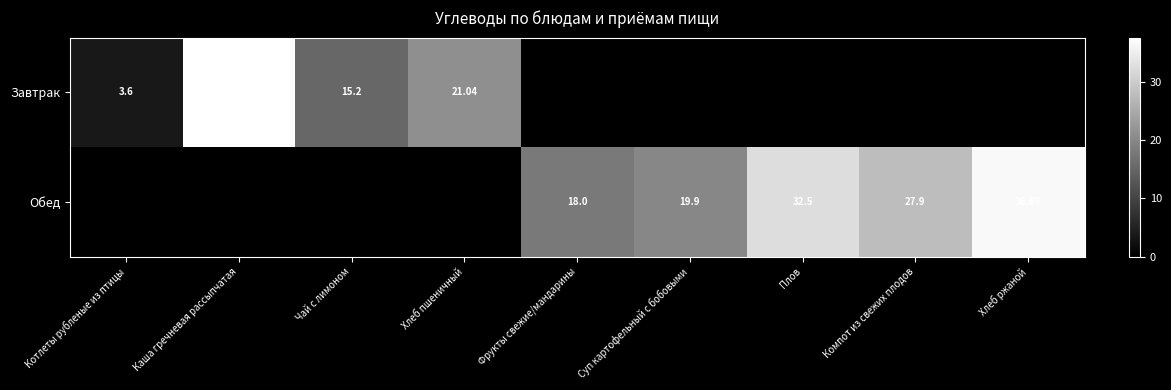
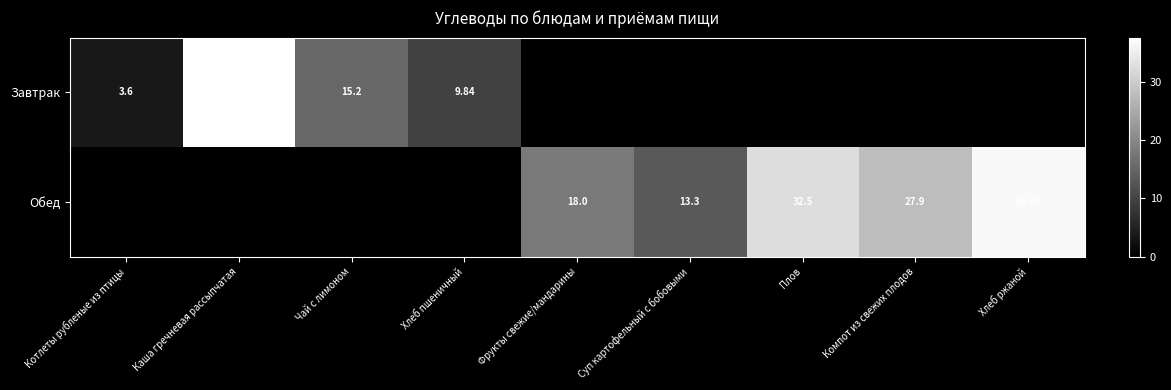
Завтрак, Хлеб пшеничный: 21.04 -> 9.84
Обед, Суп картофельный с бобовыми: 19.9 -> 13.3
